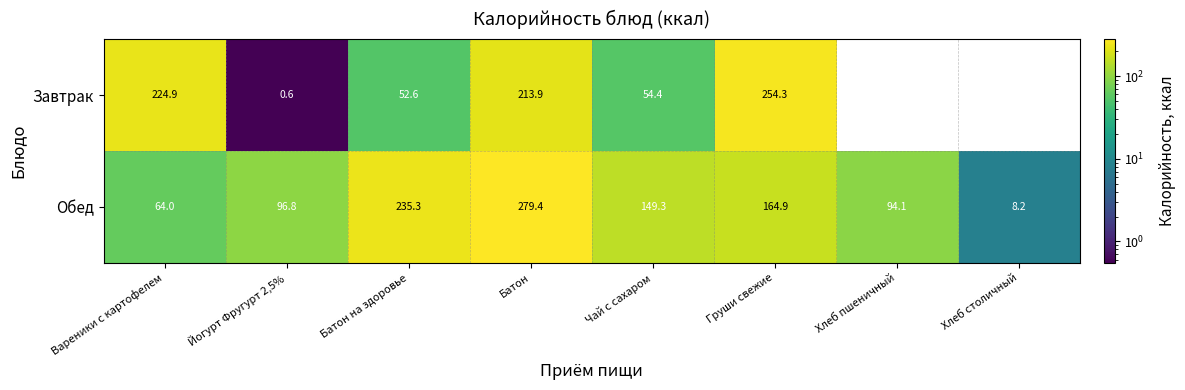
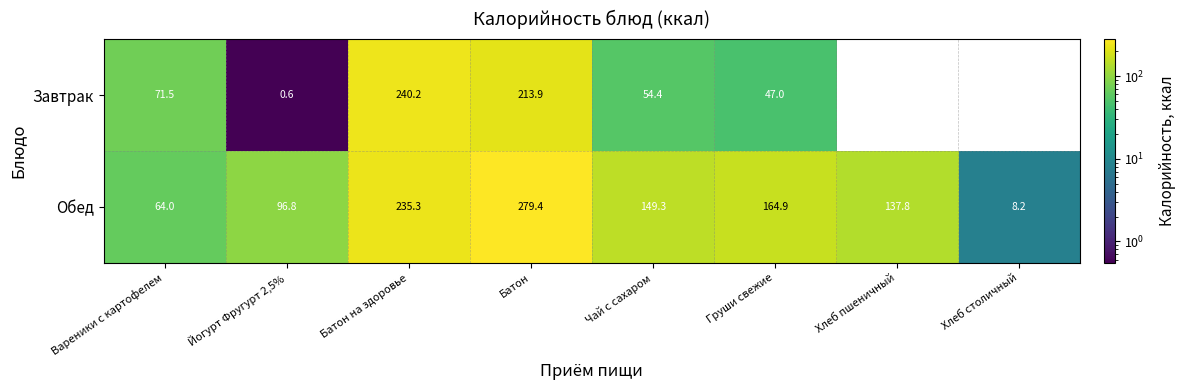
Завтрак, Вареники с картофелем: 224.9 -> 71.5
Завтрак, Батон на здоровье: 52.6 -> 240.2
Завтрак, Груши свежие: 254.3 -> 47.0
Обед, Хлеб пшеничный: 94.1 -> 137.8
